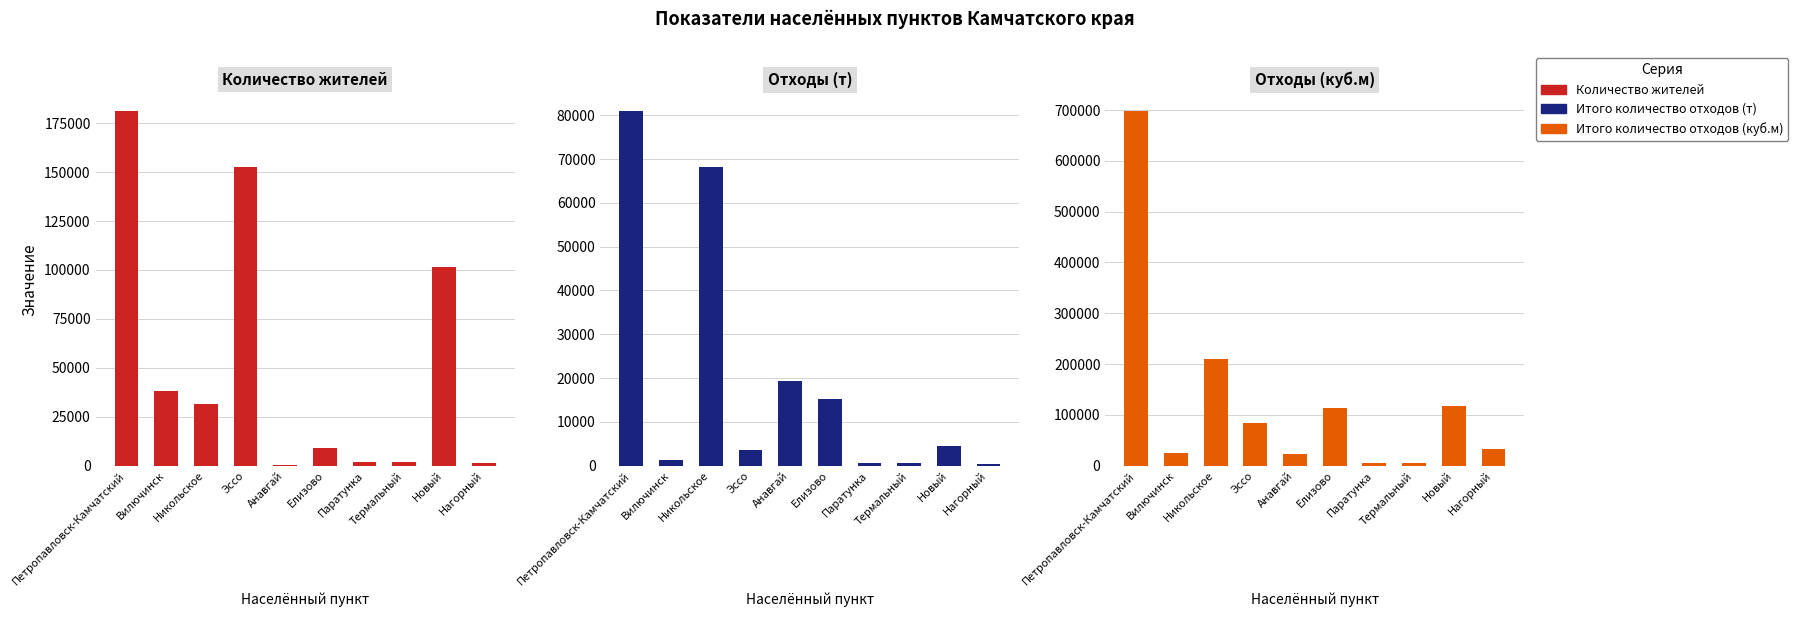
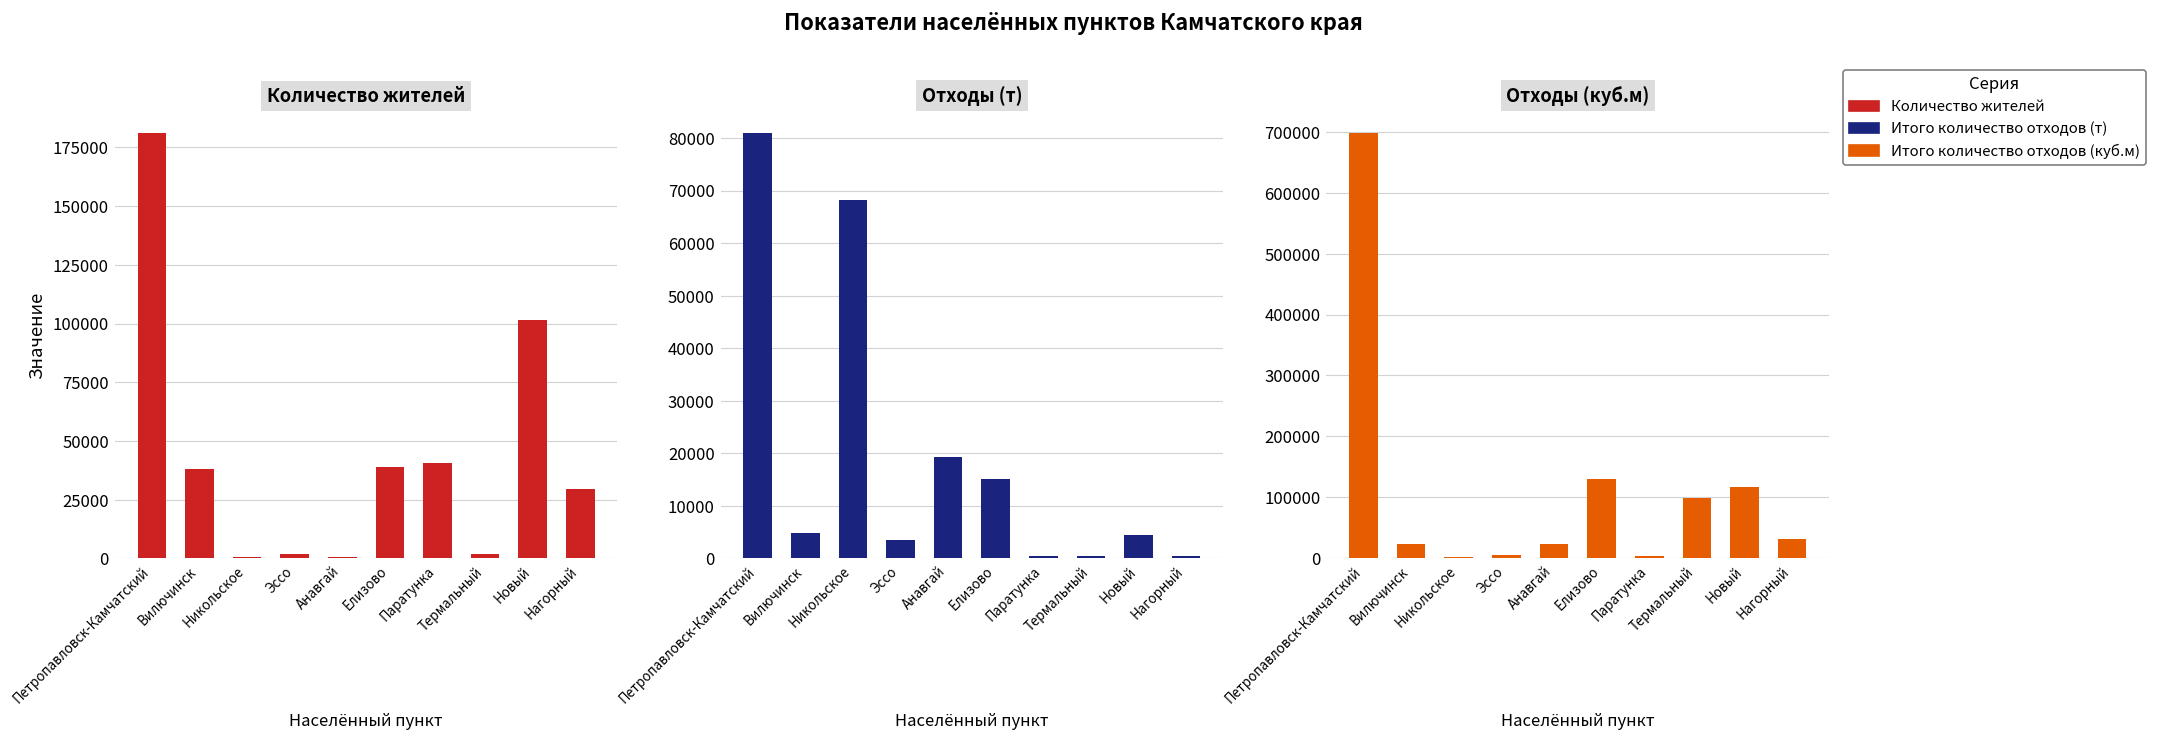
Количество жителей, Никольское: 31000 -> 1000
Количество жителей, Эссо: 153000 -> 2000
Количество жителей, Елизово: 9000 -> 39000
Количество жителей, Паратунка: 2000 -> 41000
Количество жителей, Нагорный: 1000 -> 30000
Отходы (т), Вилючинск: 1000 -> 5000
Отходы (куб.м), Никольское: 210000 -> 0
Отходы (куб.м), Эссо: 80000 -> 10000
Отходы (куб.м), Елизово: 110000 -> 130000
Отходы (куб.м), Термальный: 0 -> 100000
